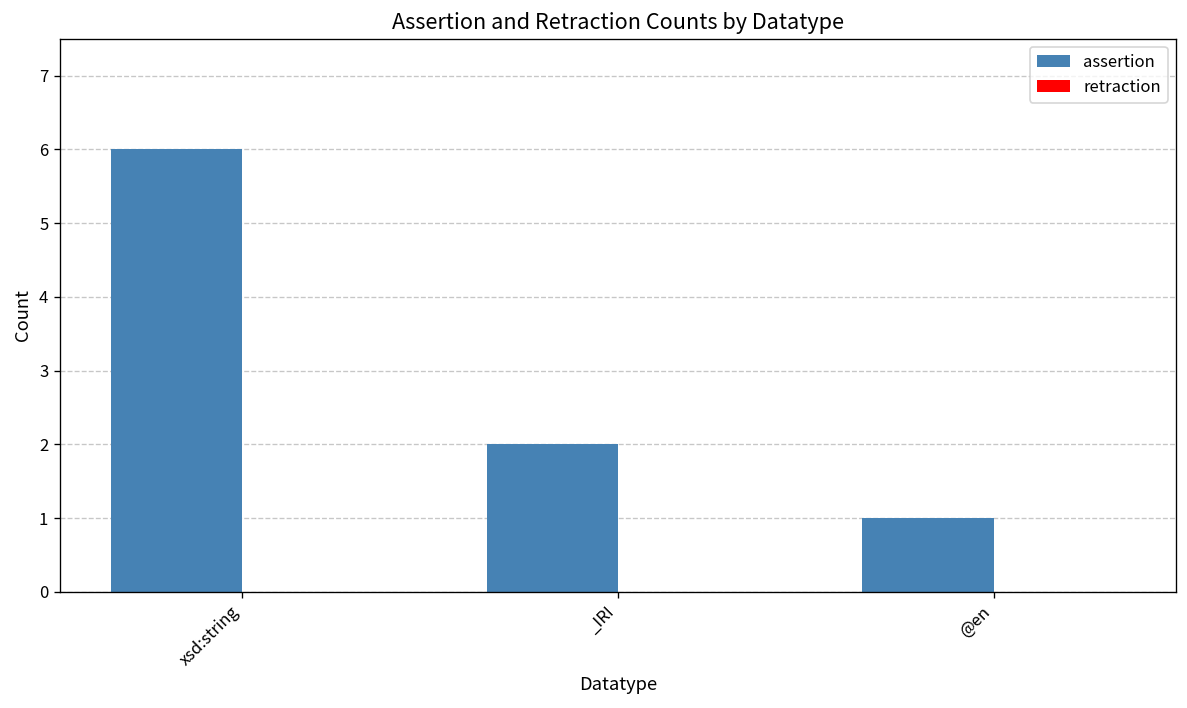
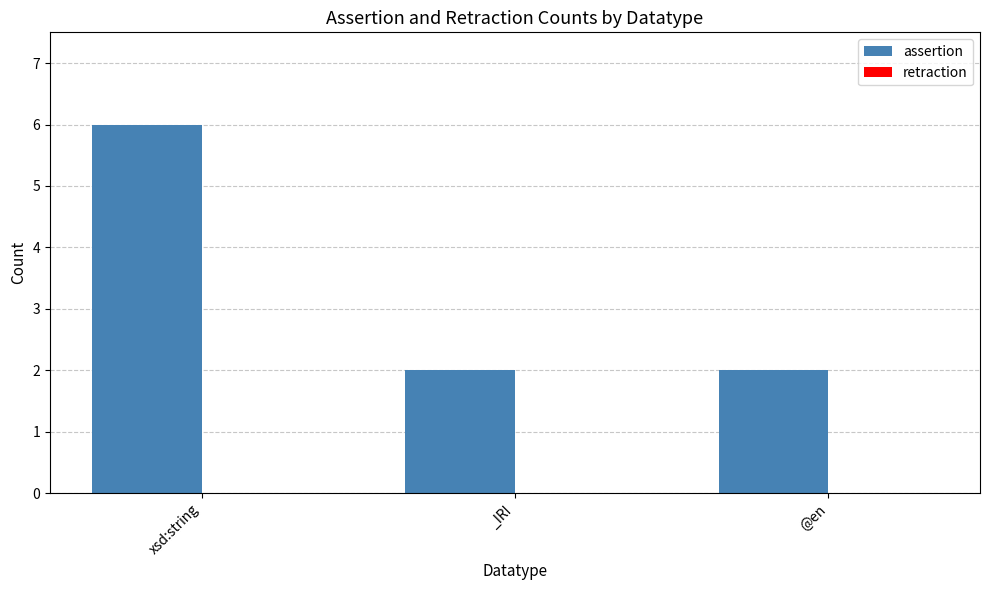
assertion, @en: 1 -> 2
